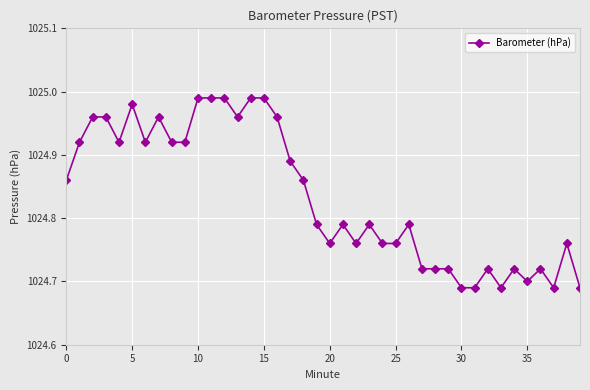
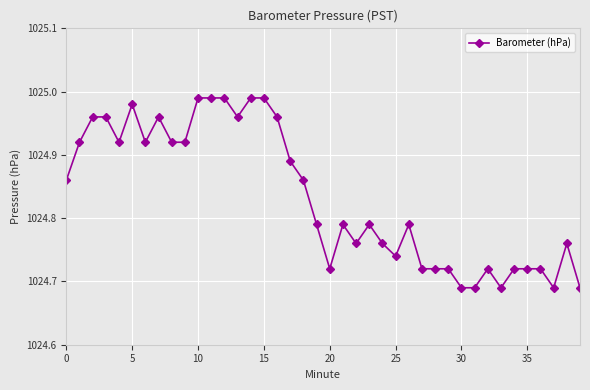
20: 1024.76 -> 1024.72
25: 1024.76 -> 1024.74
35: 1024.70 -> 1024.72
